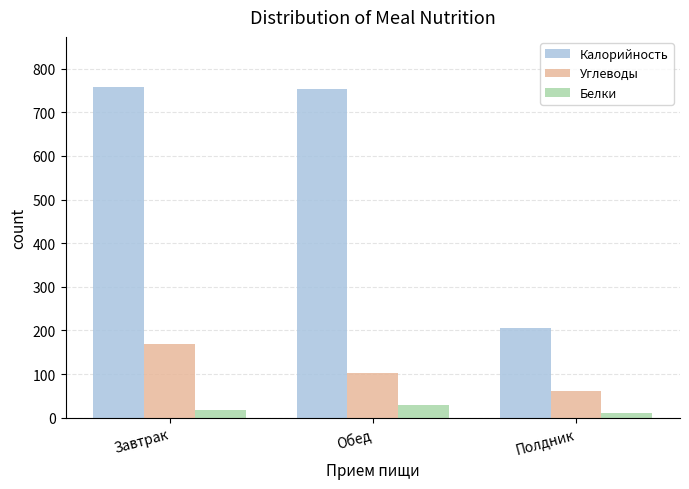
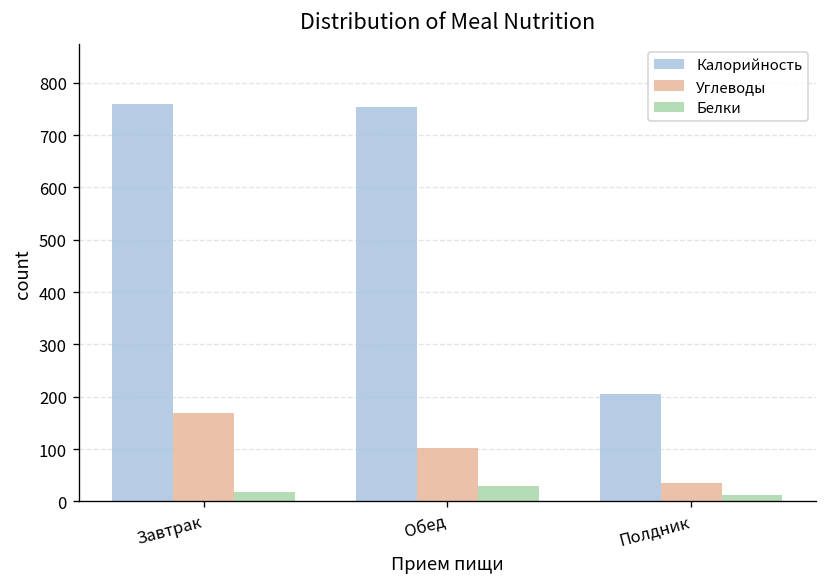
Углеводы, Полдник: 60 -> 30
